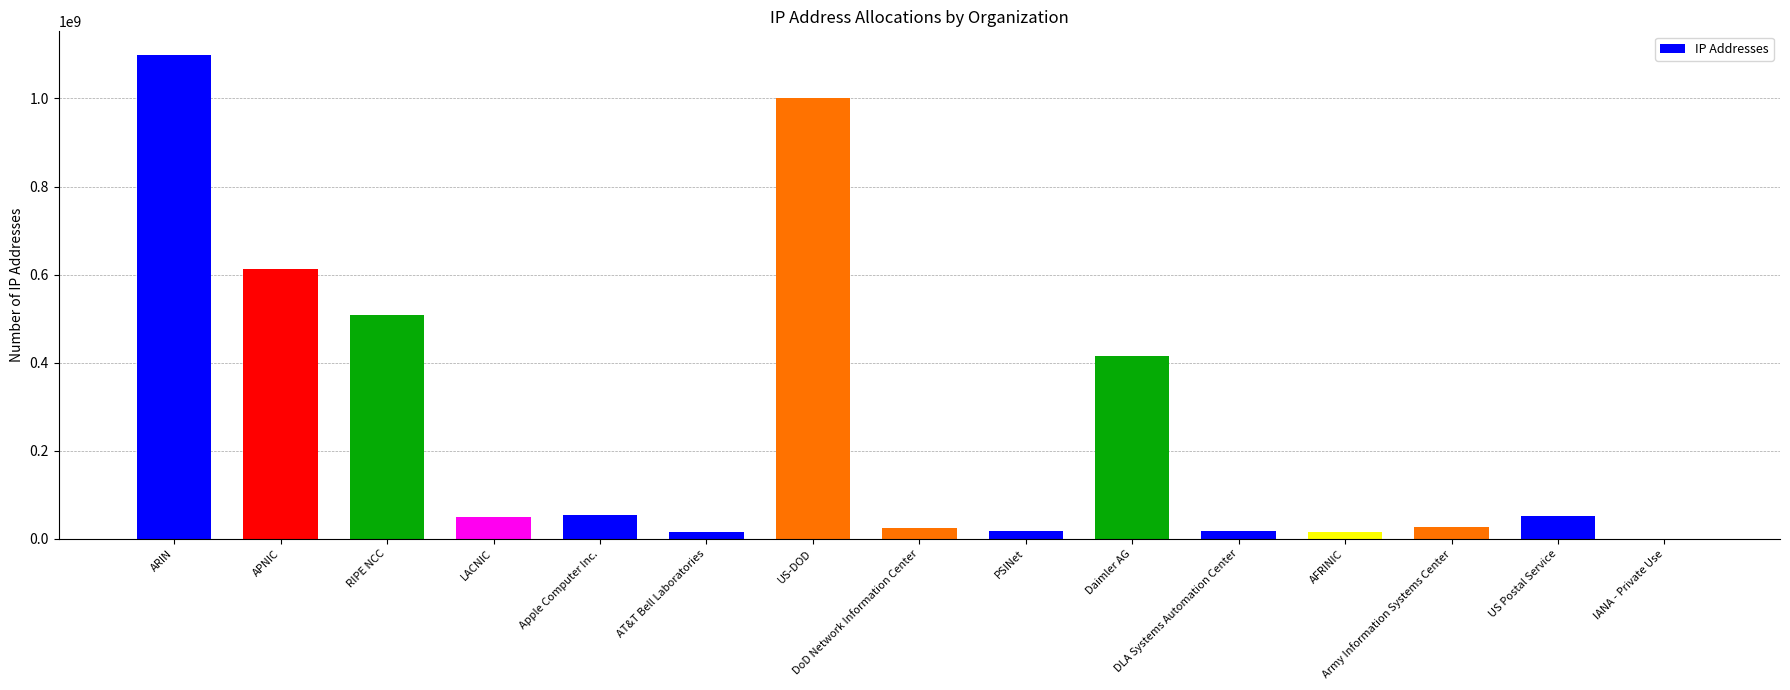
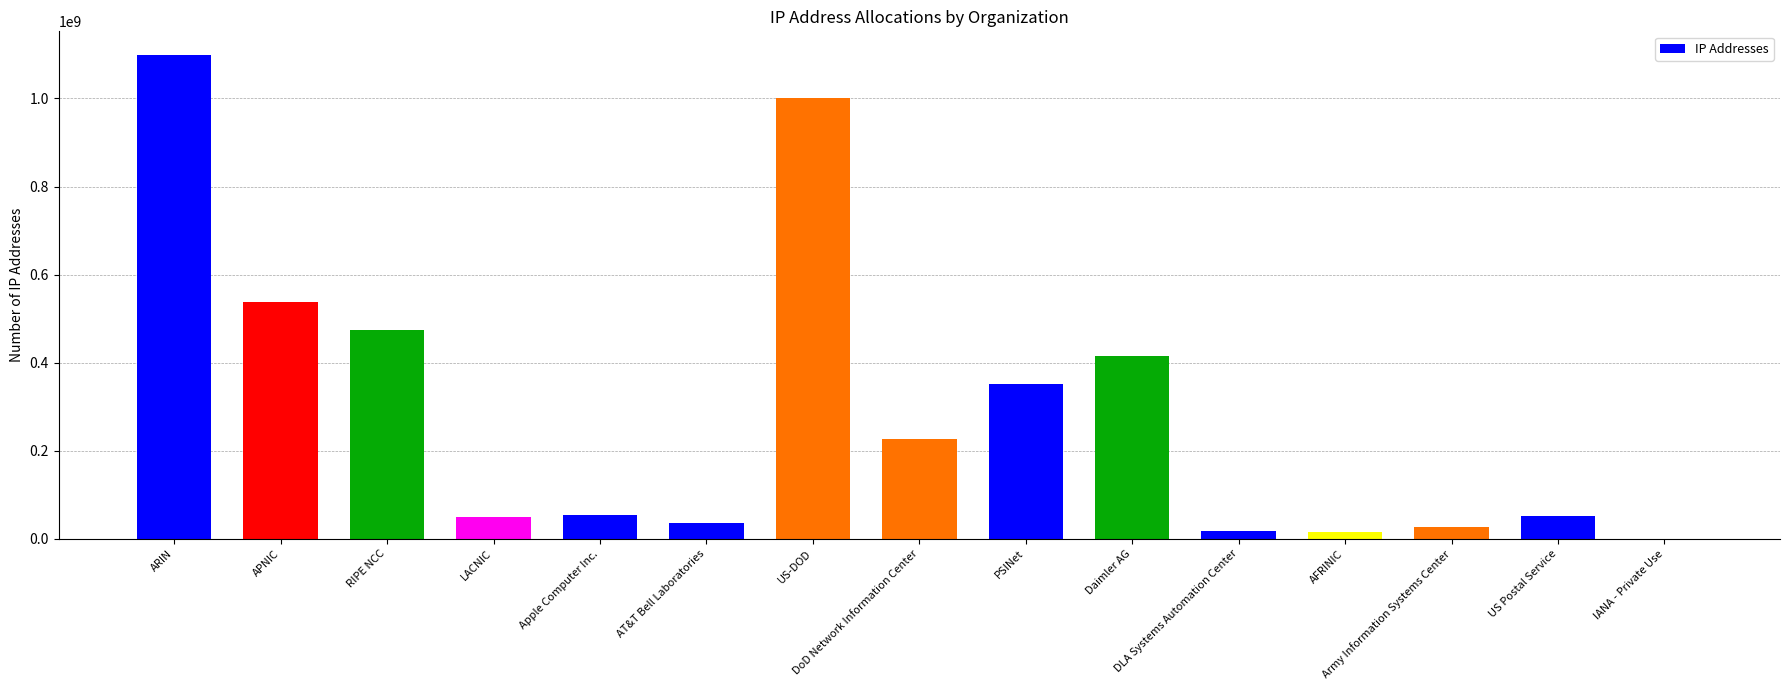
APNIC: 610000000 -> 540000000
RIPE NCC: 510000000 -> 470000000
AT&T Bell Laboratories: 20000000 -> 40000000
DoD Network Information Center: 20000000 -> 230000000
PSINet: 20000000 -> 350000000
